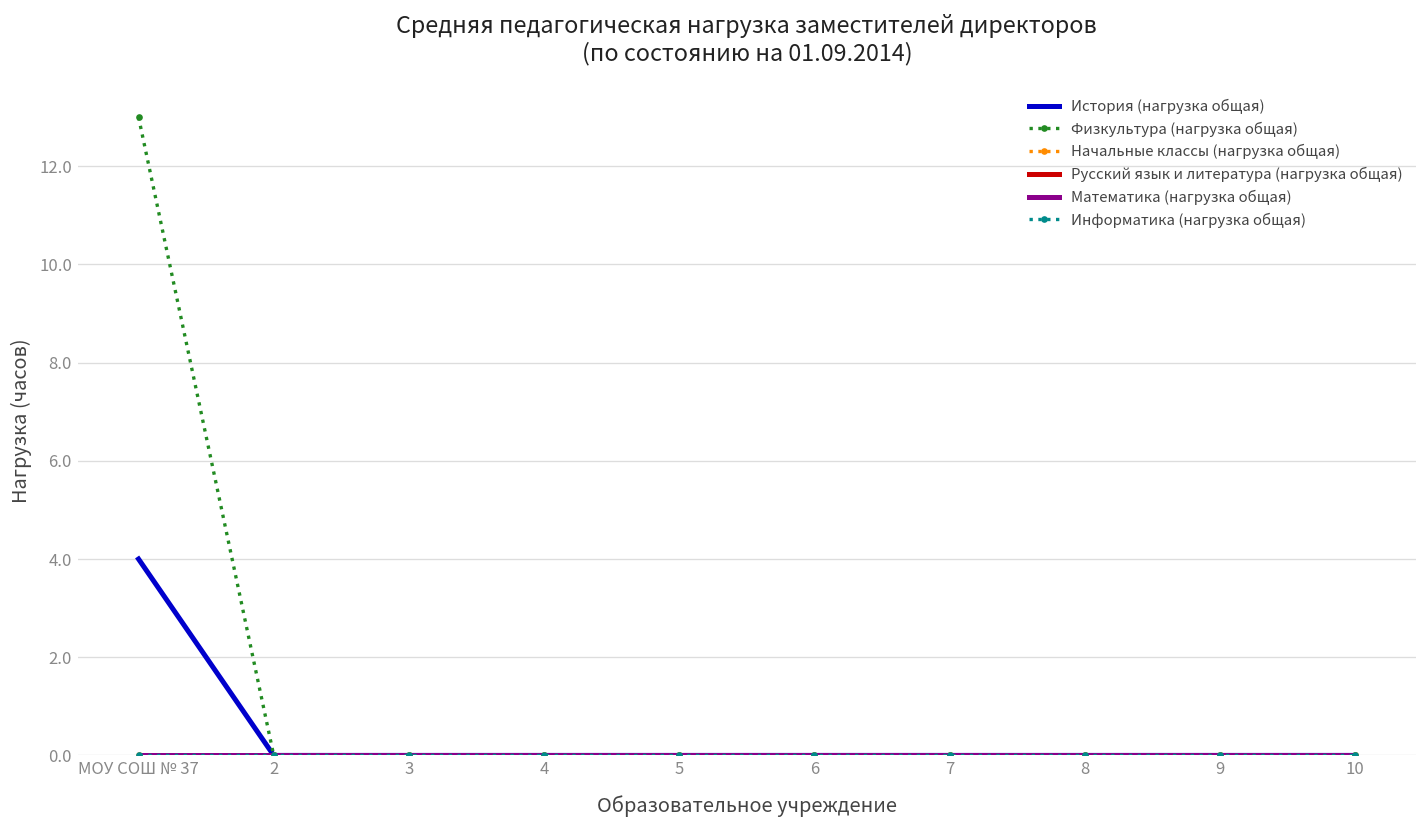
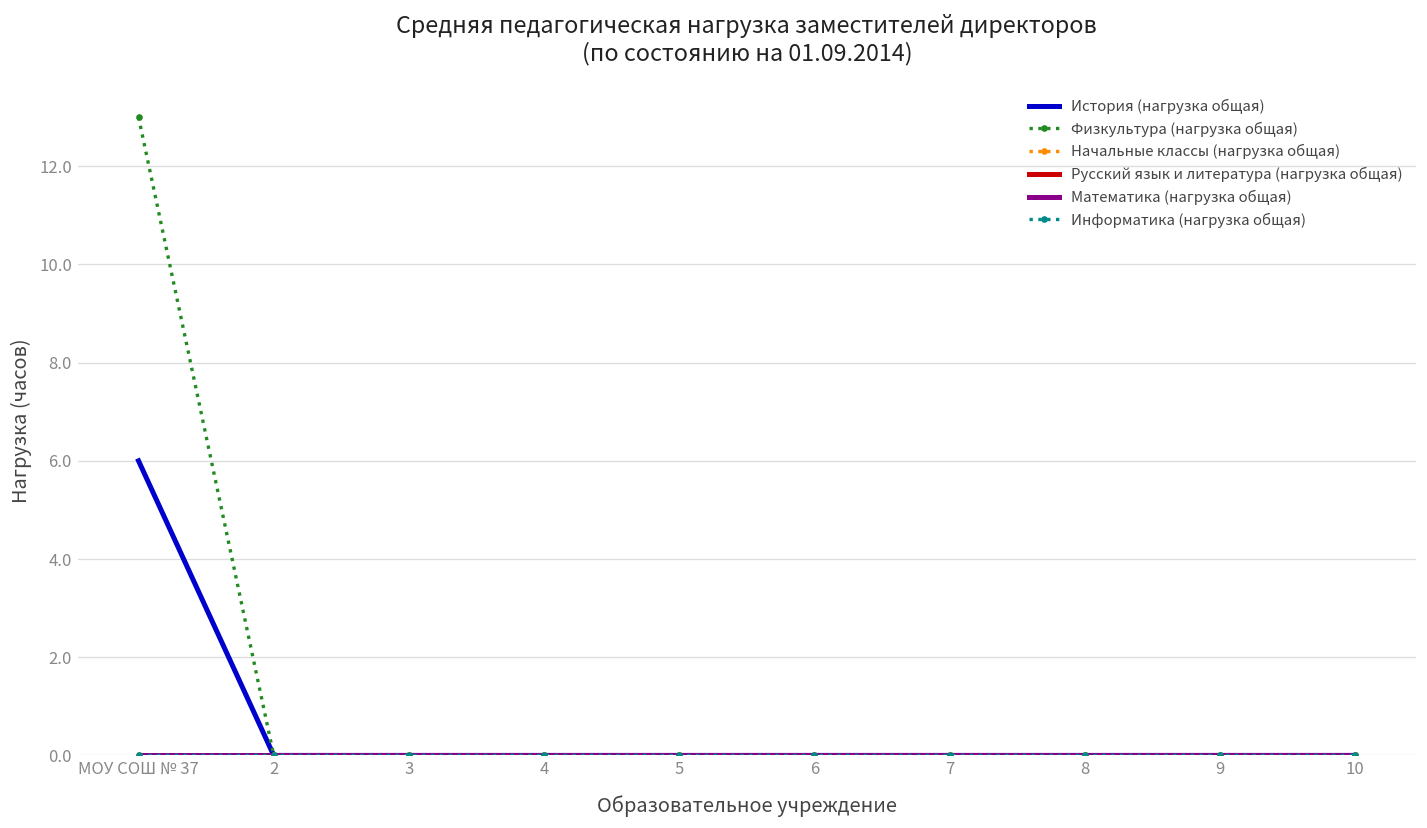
История (нагрузка общая), МОУ СОШ № 37: 4 -> 6
